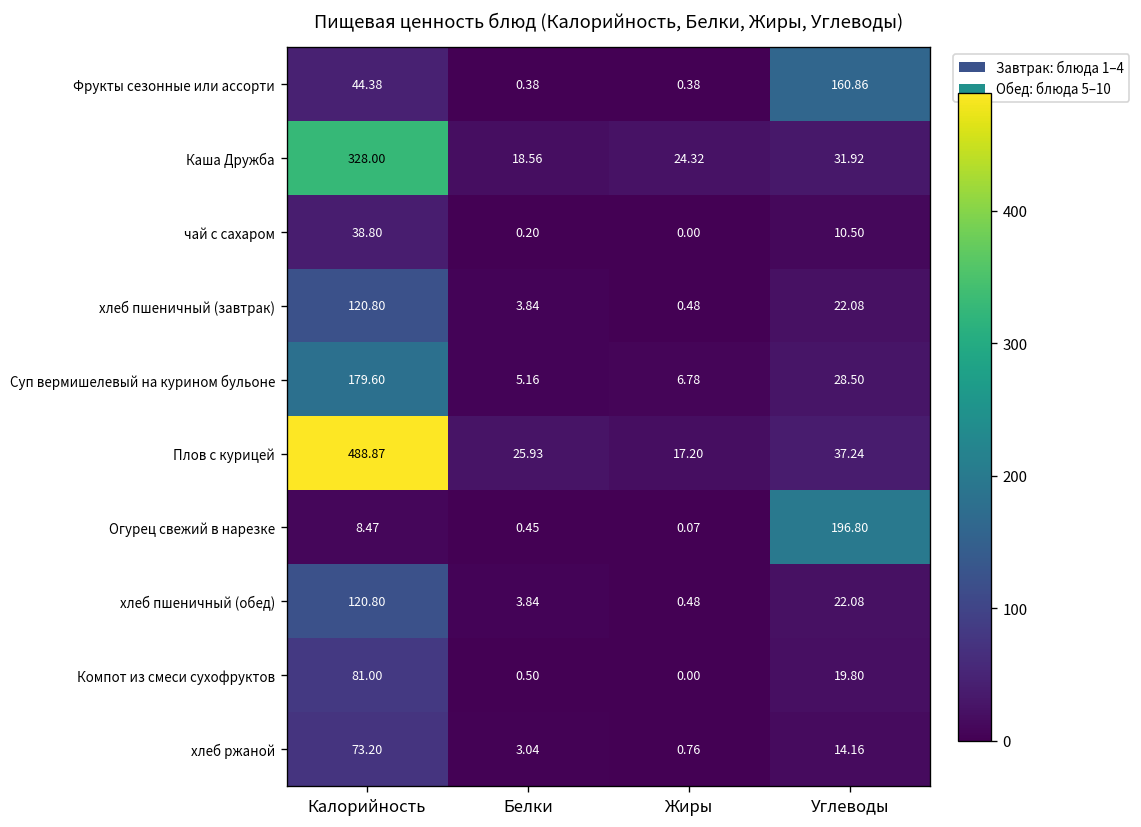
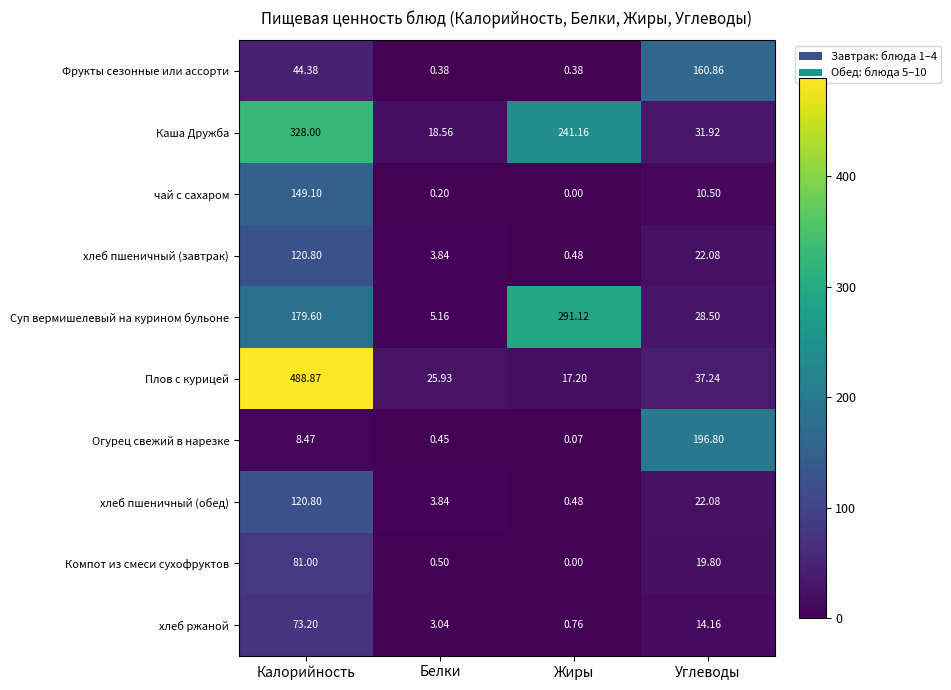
Каша Дружба, Жиры: 24.32 -> 241.16
чай с сахаром, Калорийность: 38.80 -> 149.10
Суп вермишелевый на курином бульоне, Жиры: 6.78 -> 291.12
